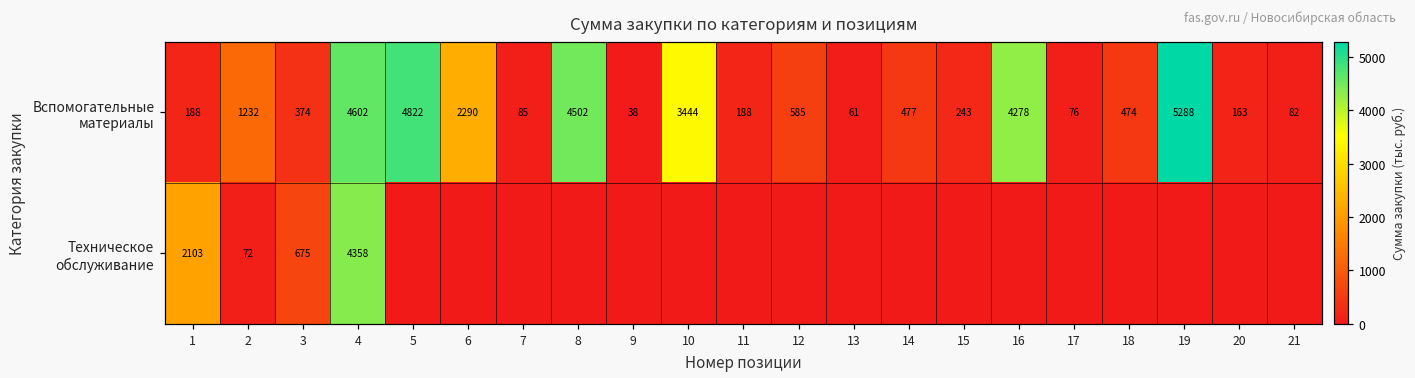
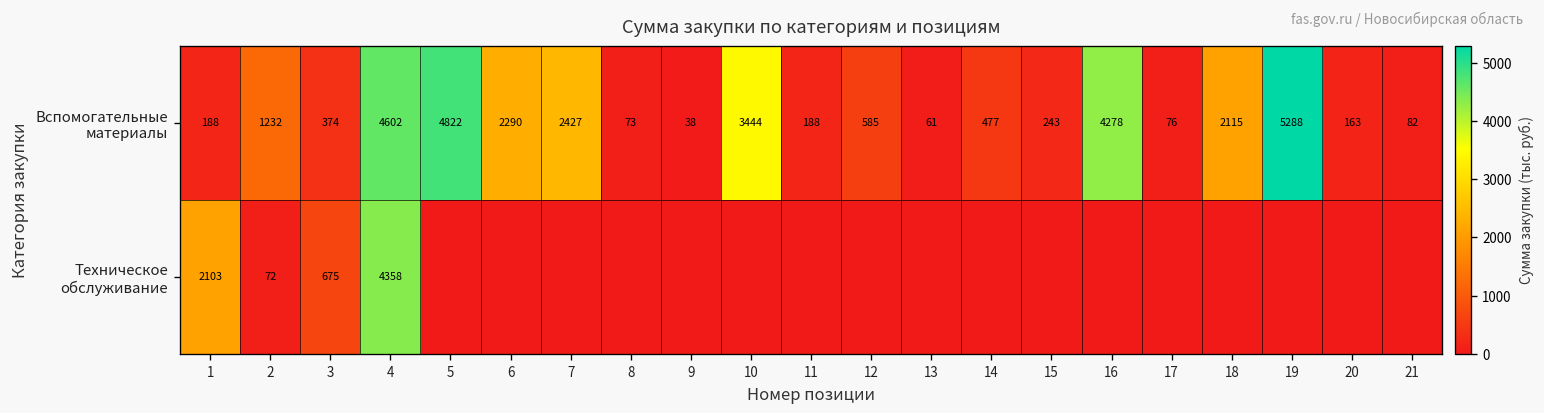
Вспомогательные материалы, 7: 85 -> 2427
Вспомогательные материалы, 8: 4502 -> 73
Вспомогательные материалы, 18: 474 -> 2115
